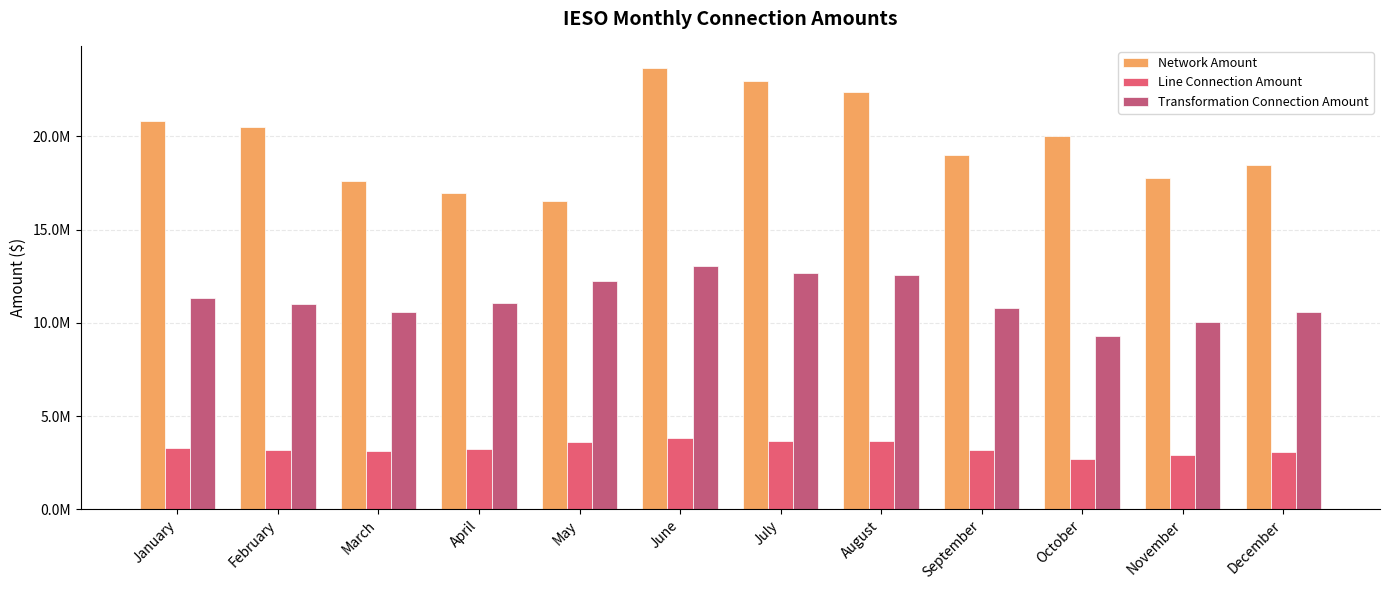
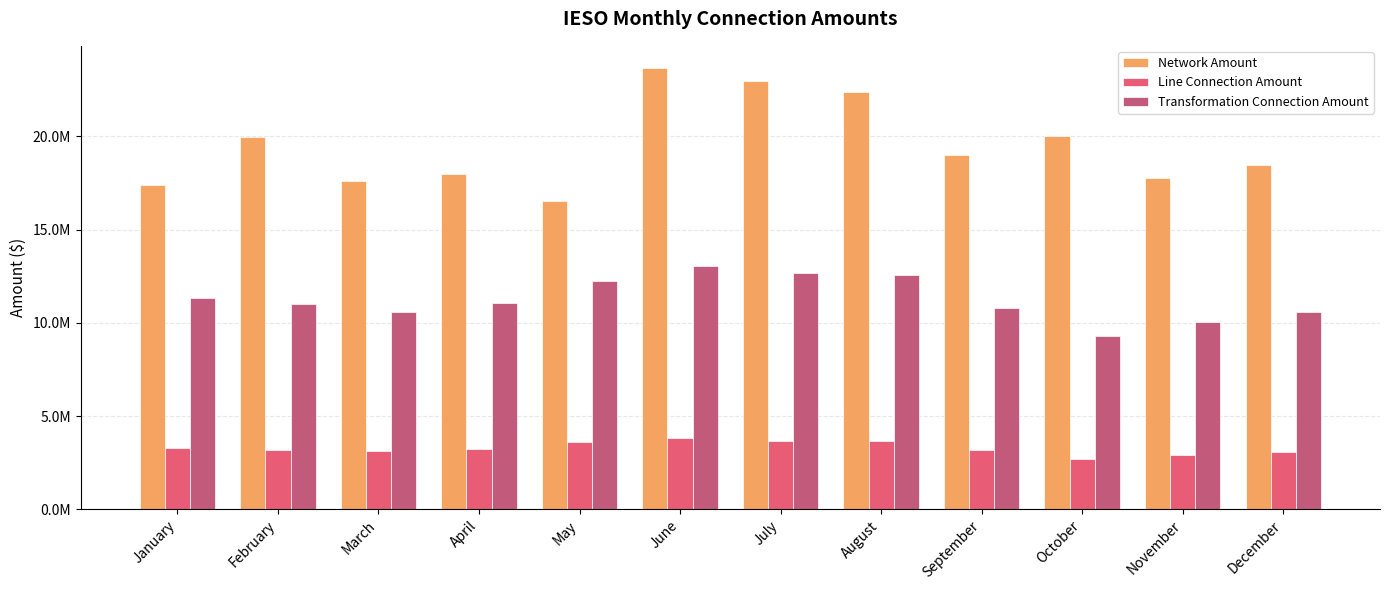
Network Amount, January: 20800000 -> 17400000
Network Amount, February: 20500000 -> 20000000
Network Amount, April: 17000000 -> 18000000
